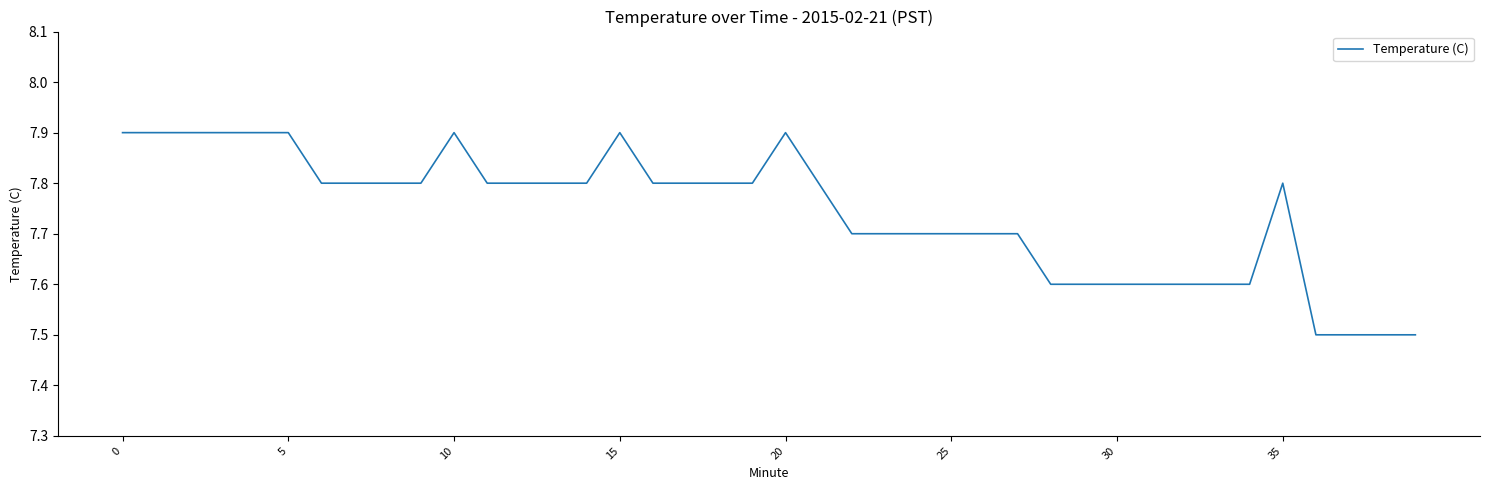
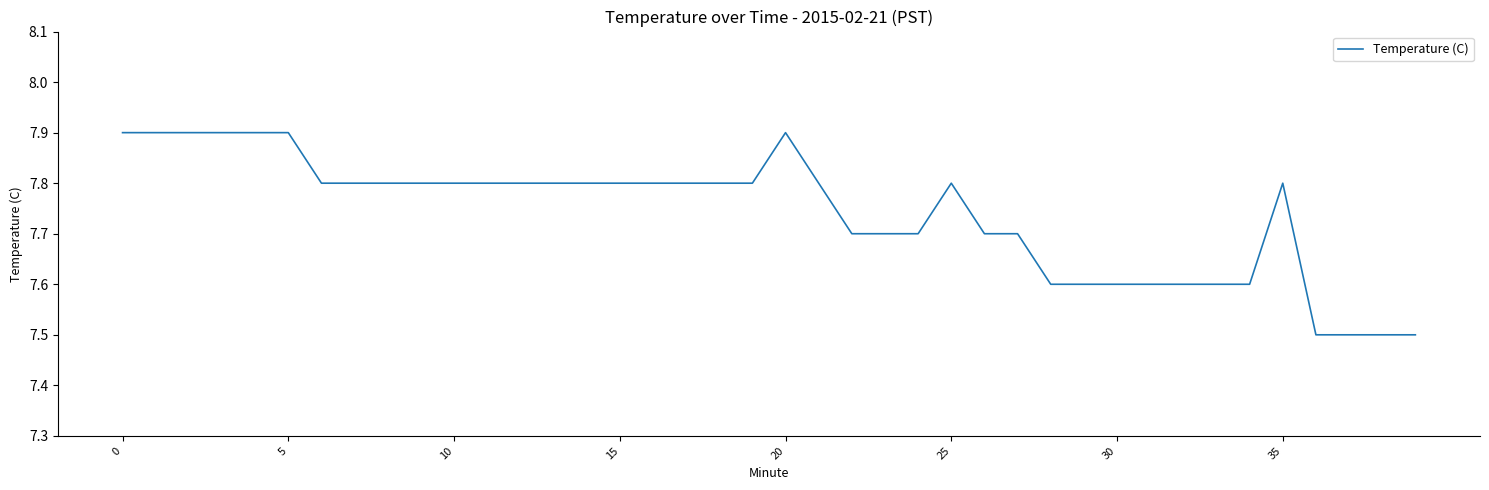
10: 7.9 -> 7.8
15: 7.9 -> 7.8
25: 7.7 -> 7.8
